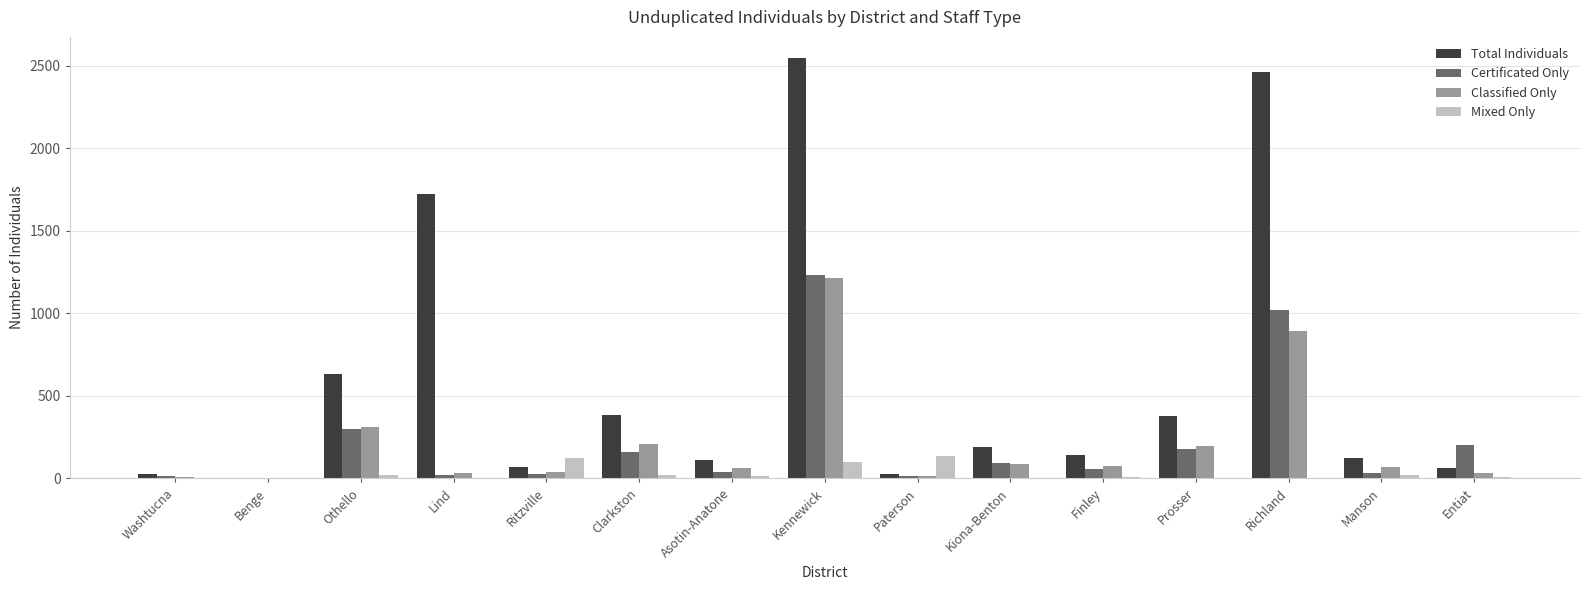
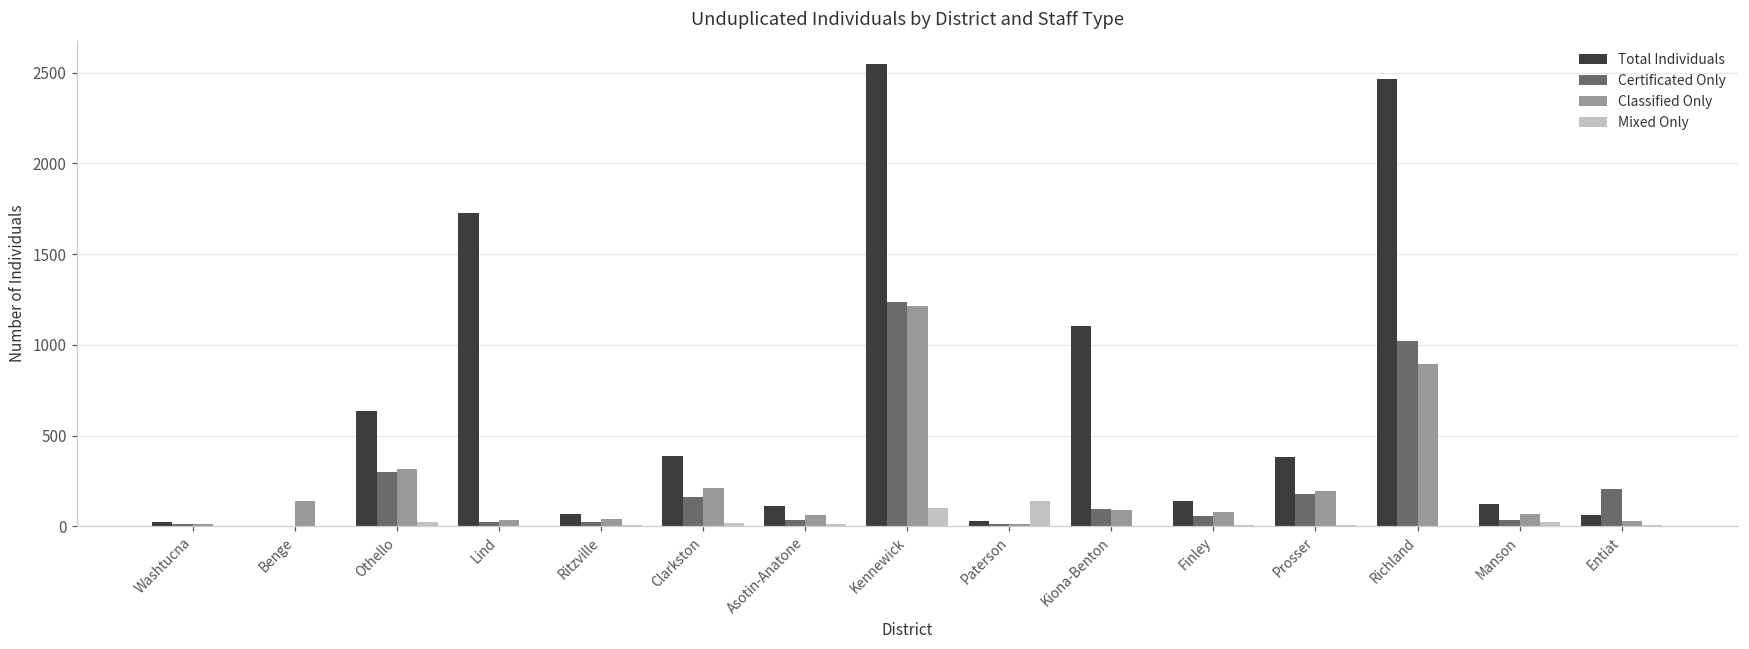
Classified Only, Benge: 0 -> 140
Mixed Only, Ritzville: 120 -> 10
Total Individuals, Kiona-Benton: 190 -> 1100
